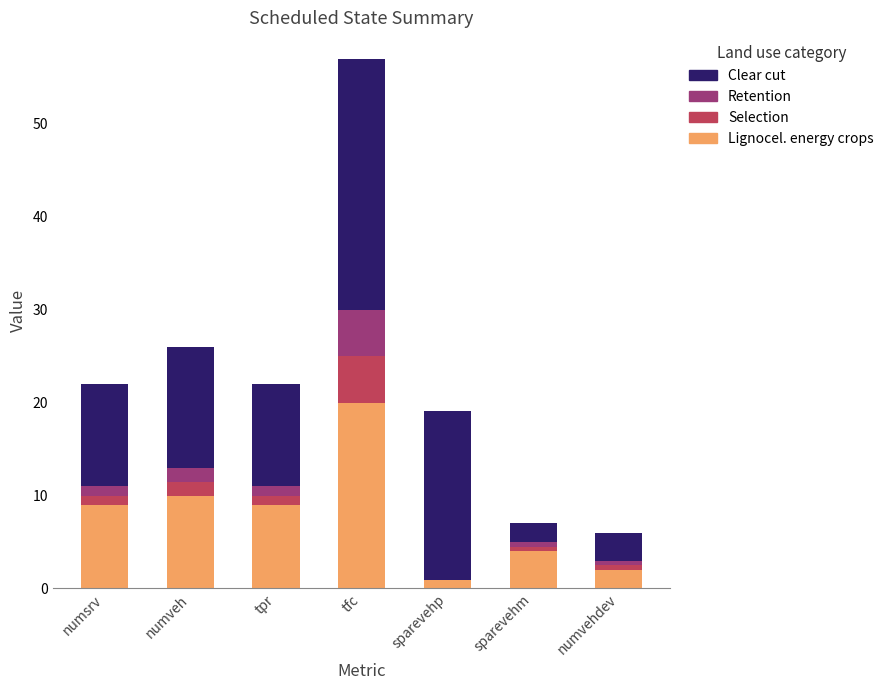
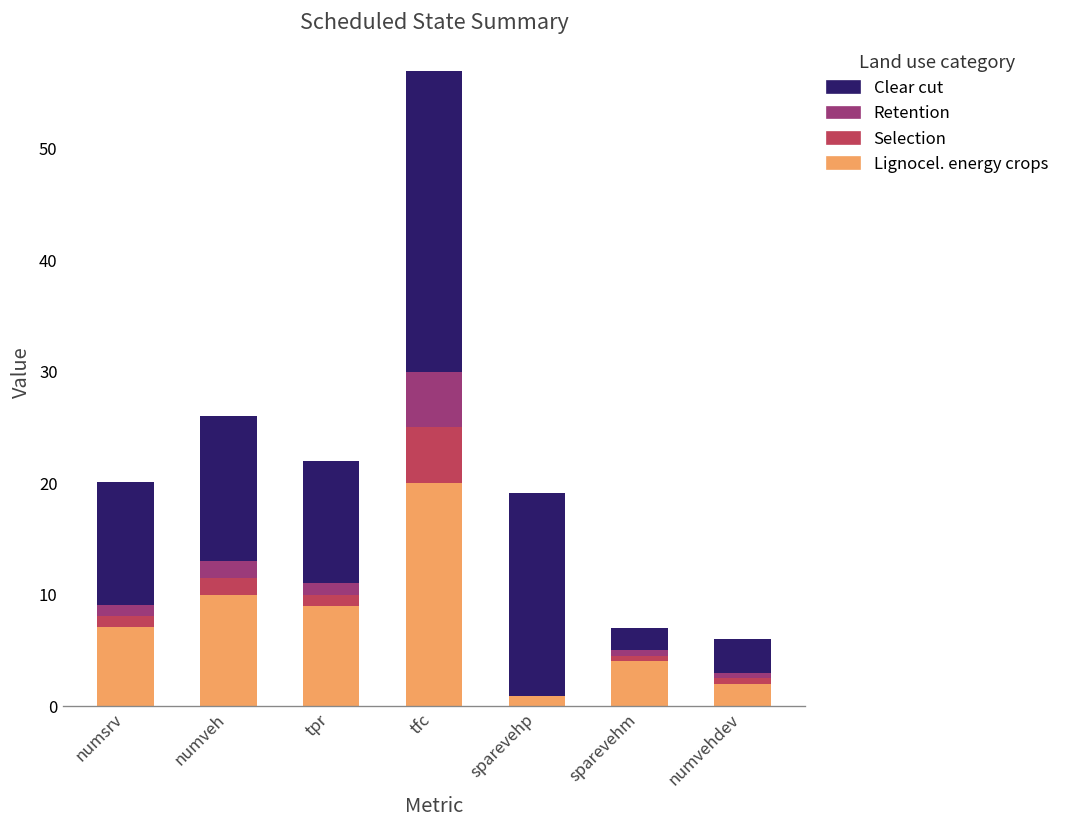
Lignocel. energy crops, numsrv: 9 -> 7
